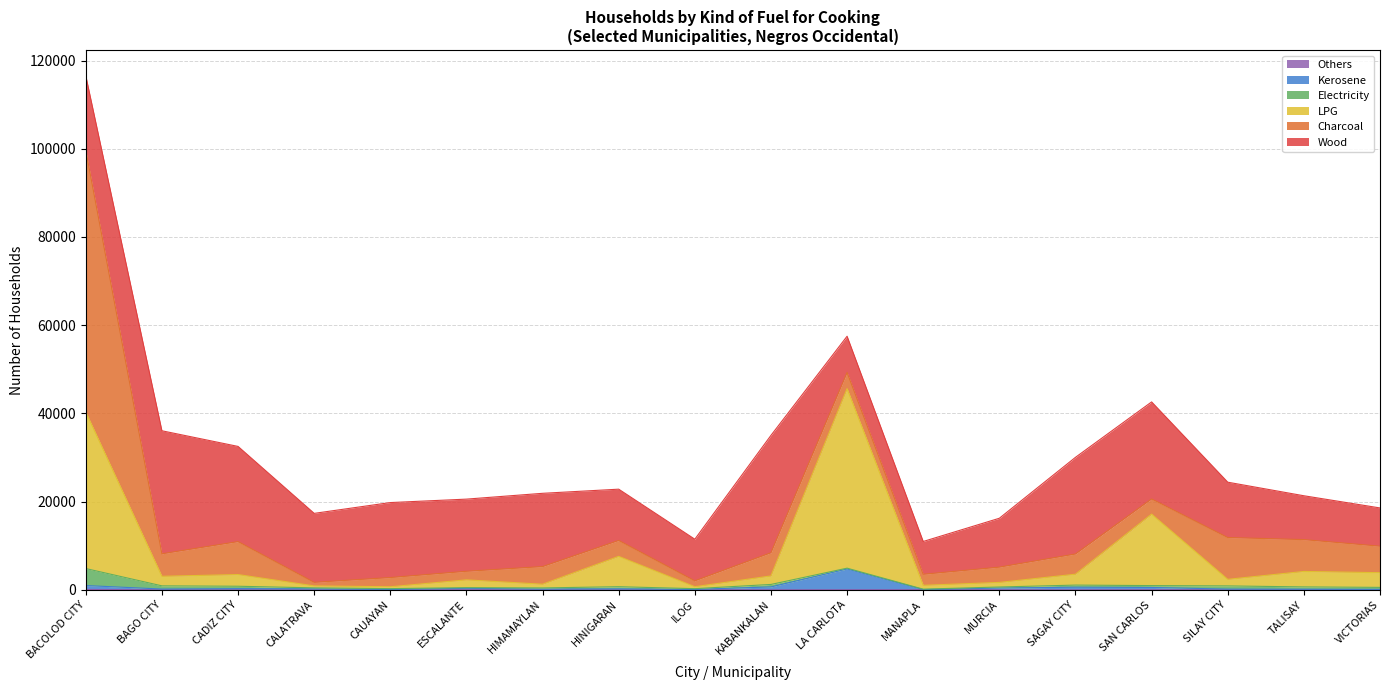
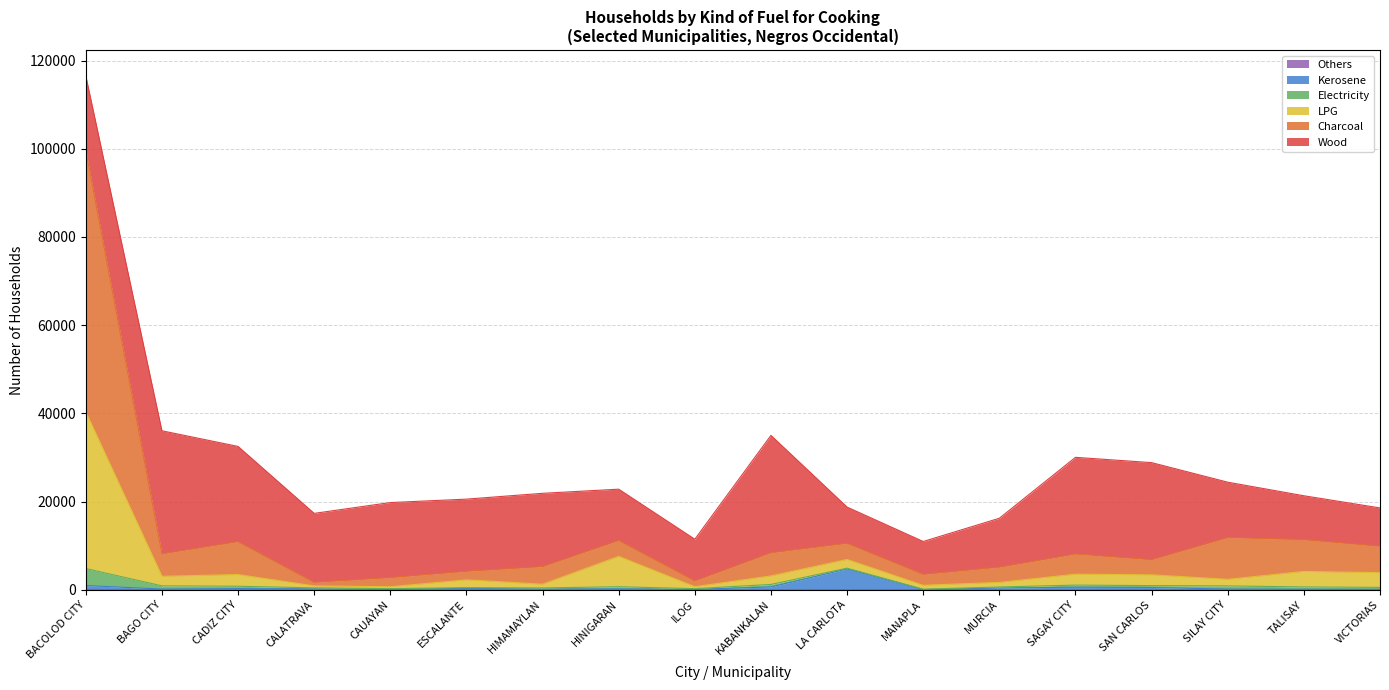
LPG, LA CARLOTA: 41000 -> 2000
LPG, SAN CARLOS: 16000 -> 2000
